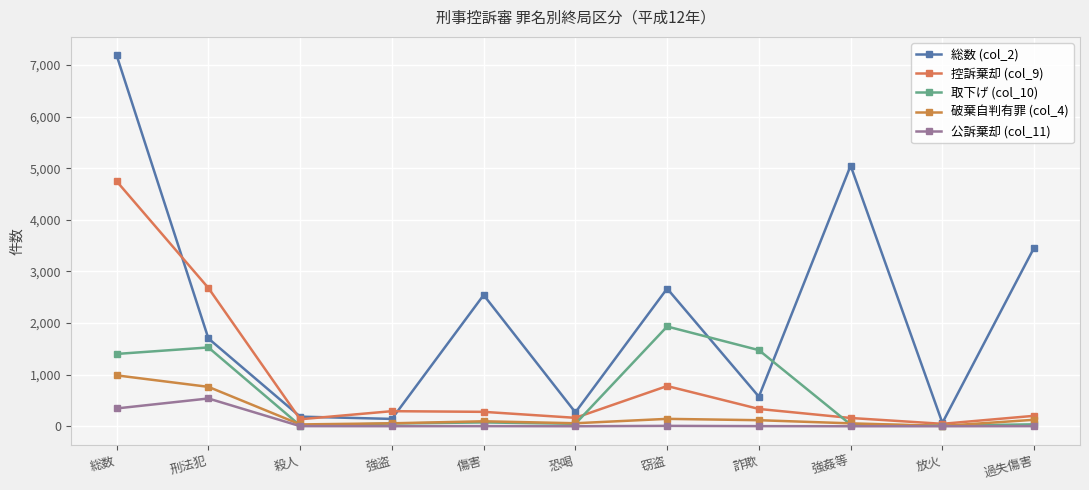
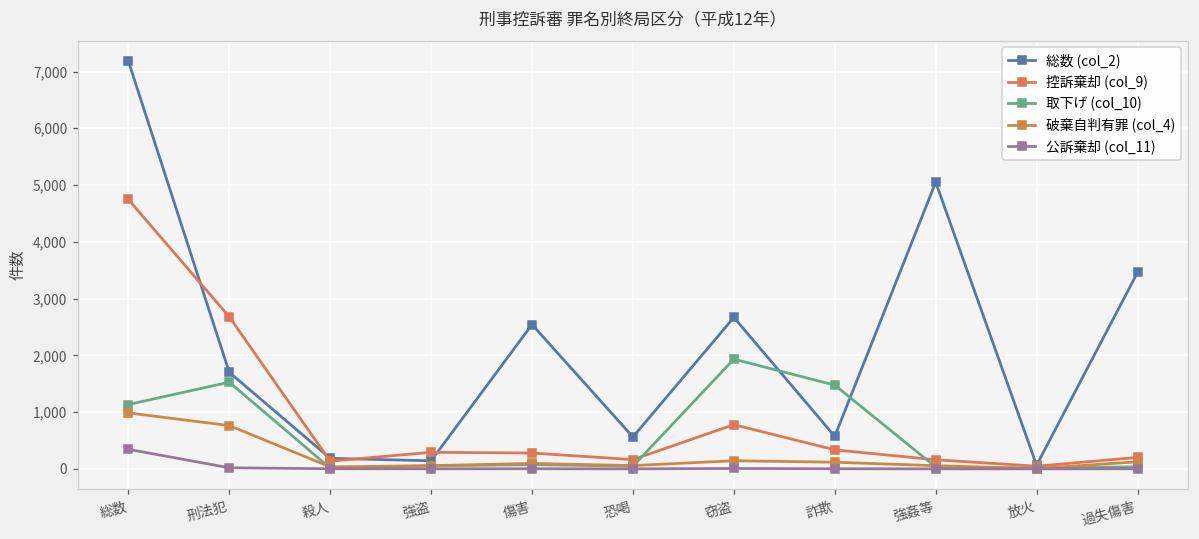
取下げ (col_10), 総数: 1,400 -> 1,100
公訴棄却 (col_11), 刑法犯: 500 -> 0
総数 (col_2), 恐喝: 300 -> 600
